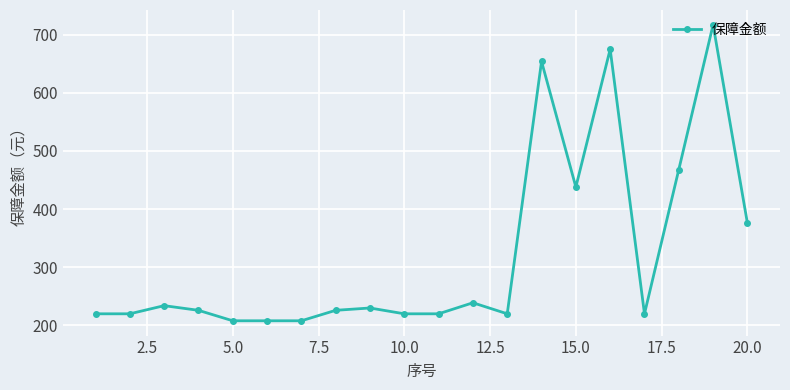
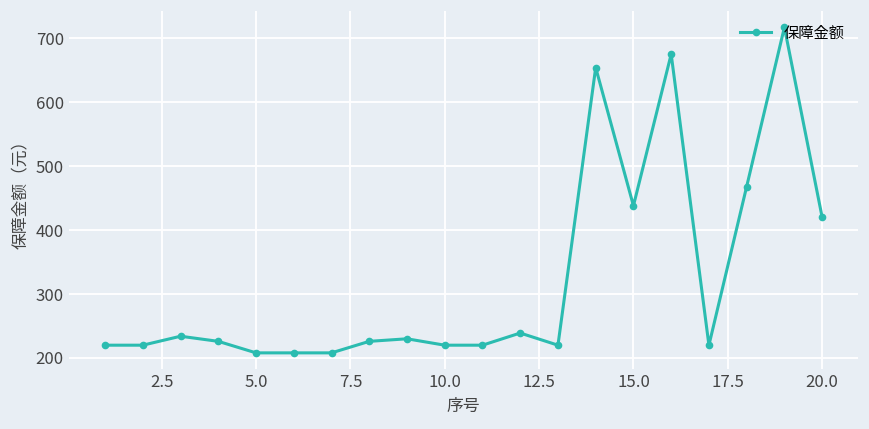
20.0: 380 -> 420
